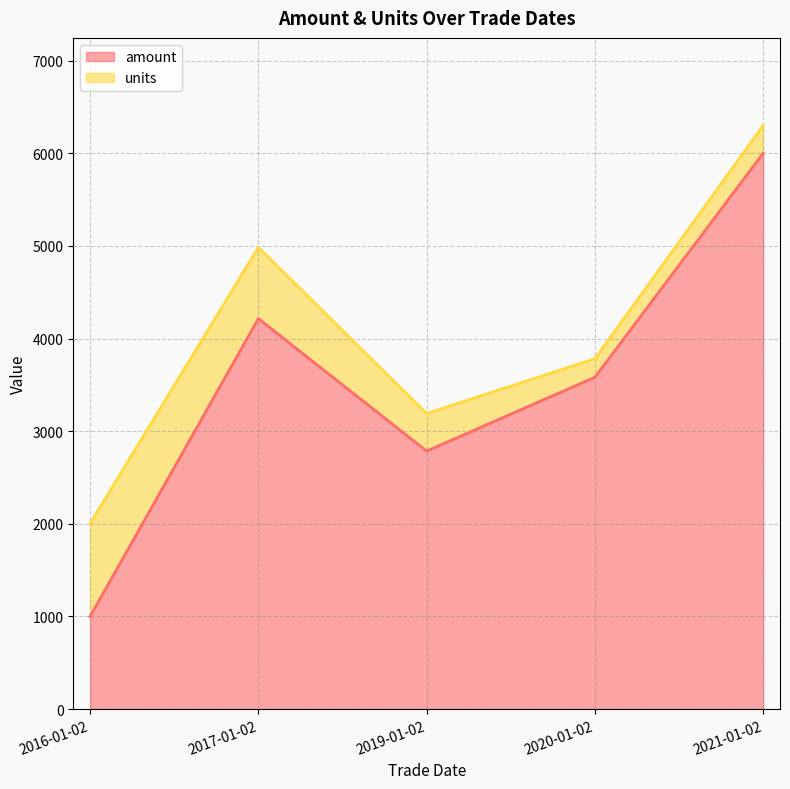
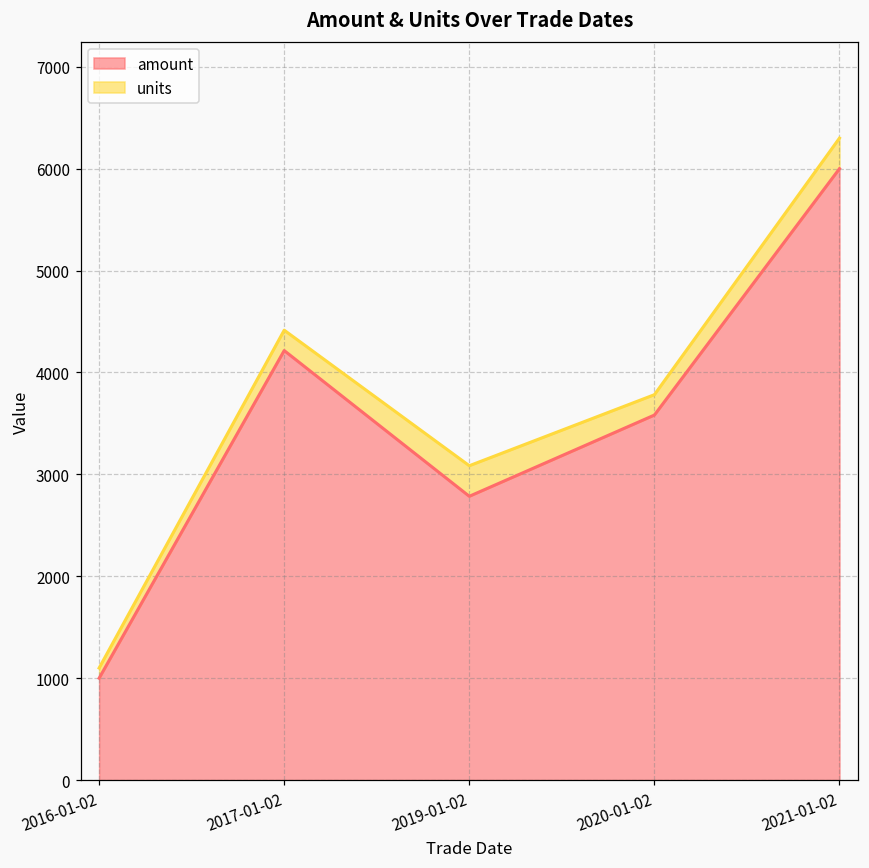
units, 2016-01-02: 1000 -> 100
units, 2017-01-02: 800 -> 200
units, 2019-01-02: 400 -> 300
